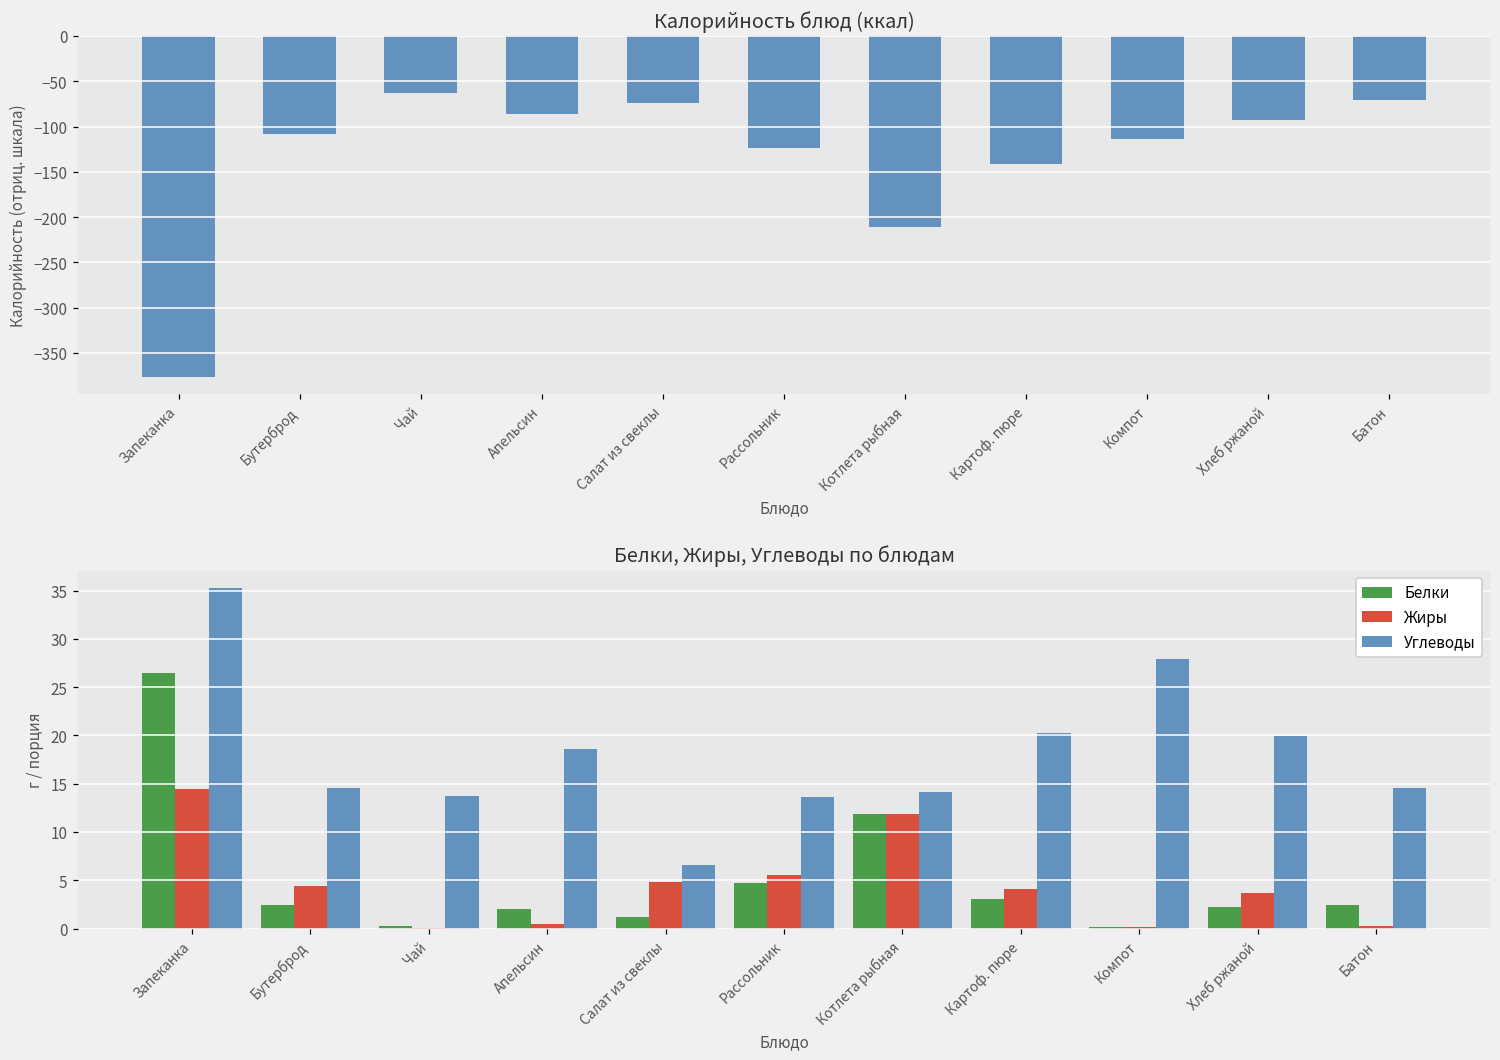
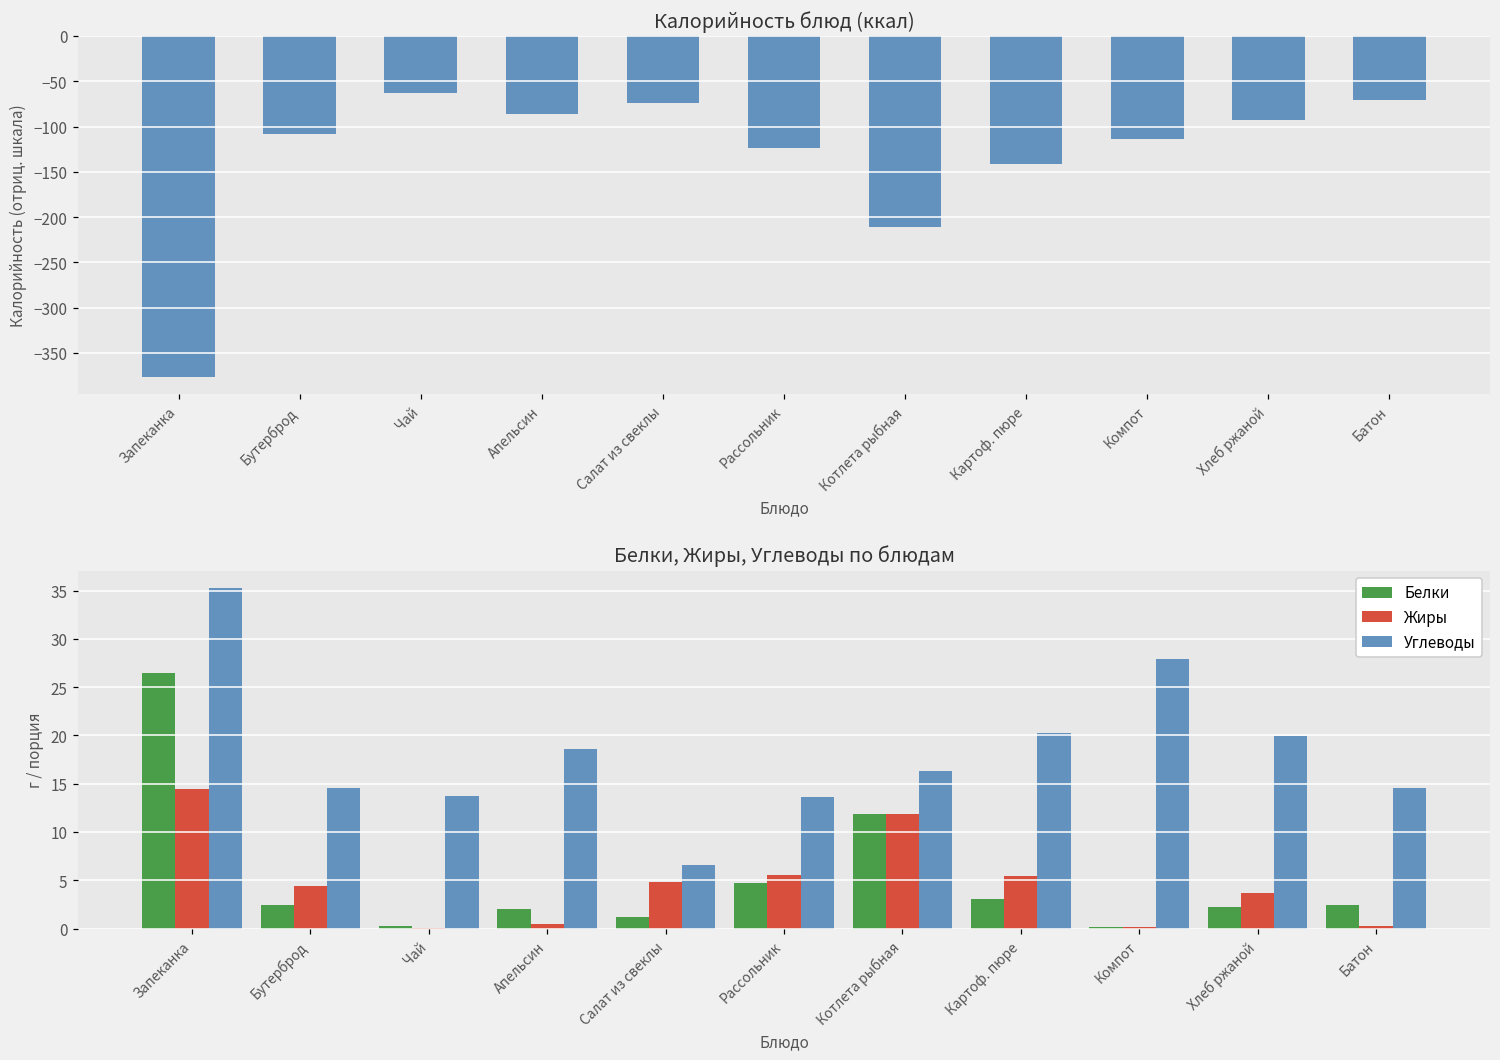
Белки, Жиры, Углеводы по блюдам, Углеводы, Котлета рыбная: 14 -> 16
Белки, Жиры, Углеводы по блюдам, Жиры, Картоф. пюре: 4 -> 5
